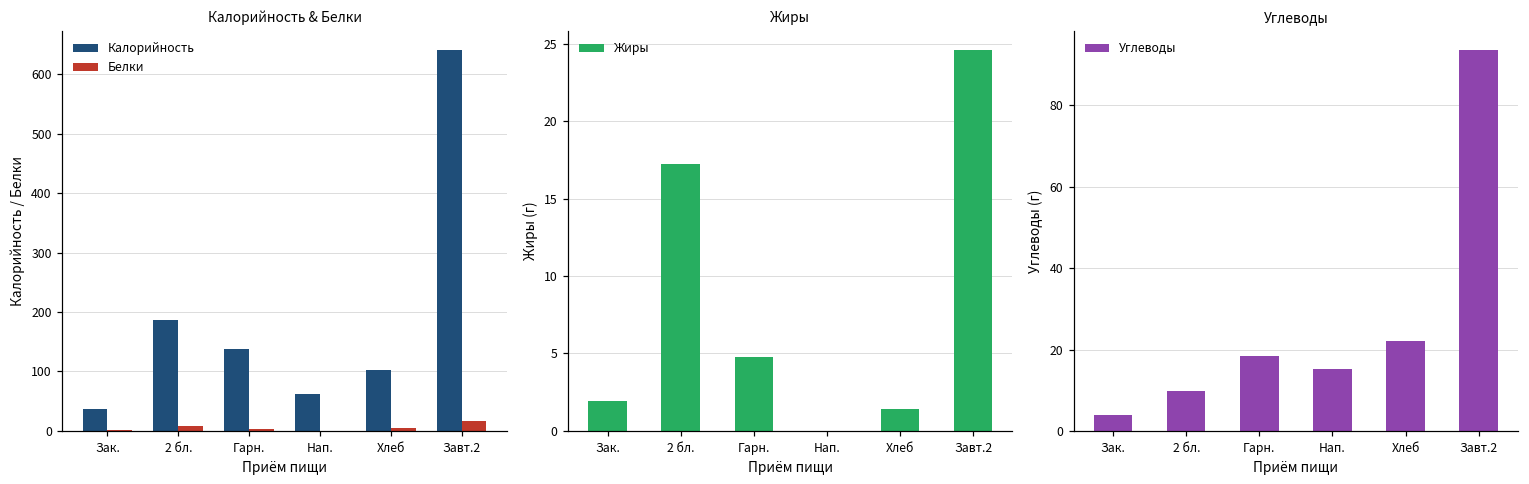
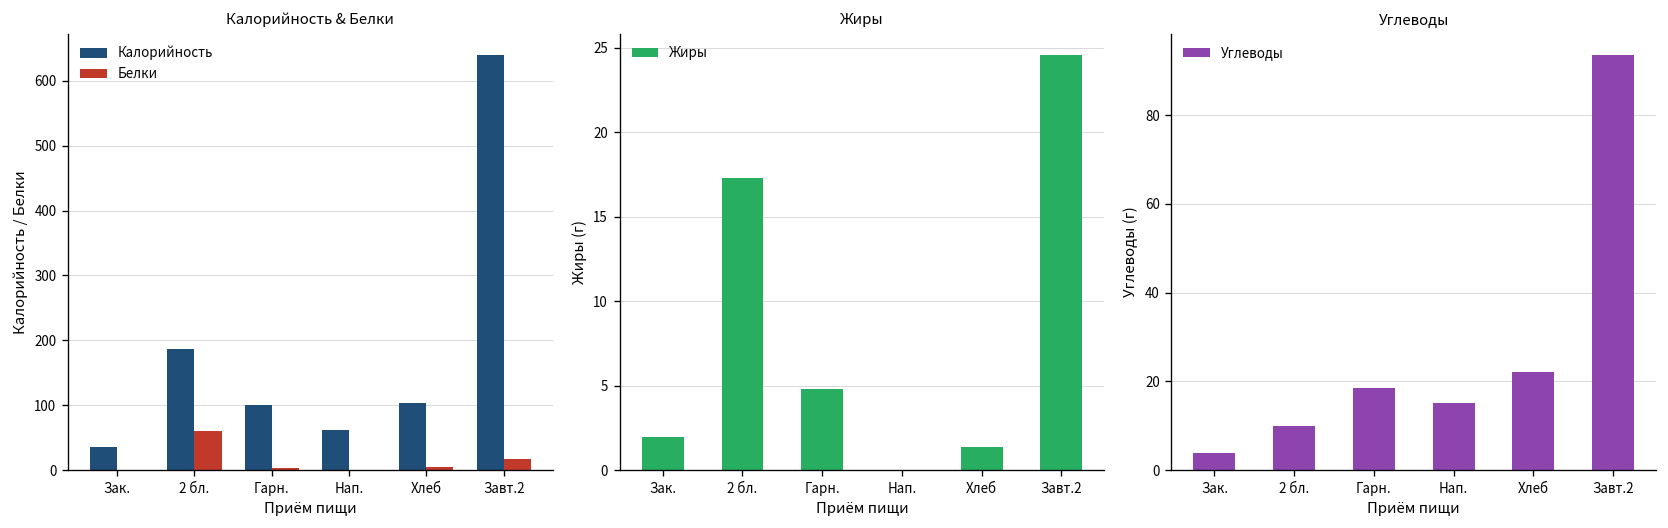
Калорийность & Белки, Белки, 2 бл.: 10 -> 60
Калорийность & Белки, Калорийность, Гарн.: 140 -> 100
